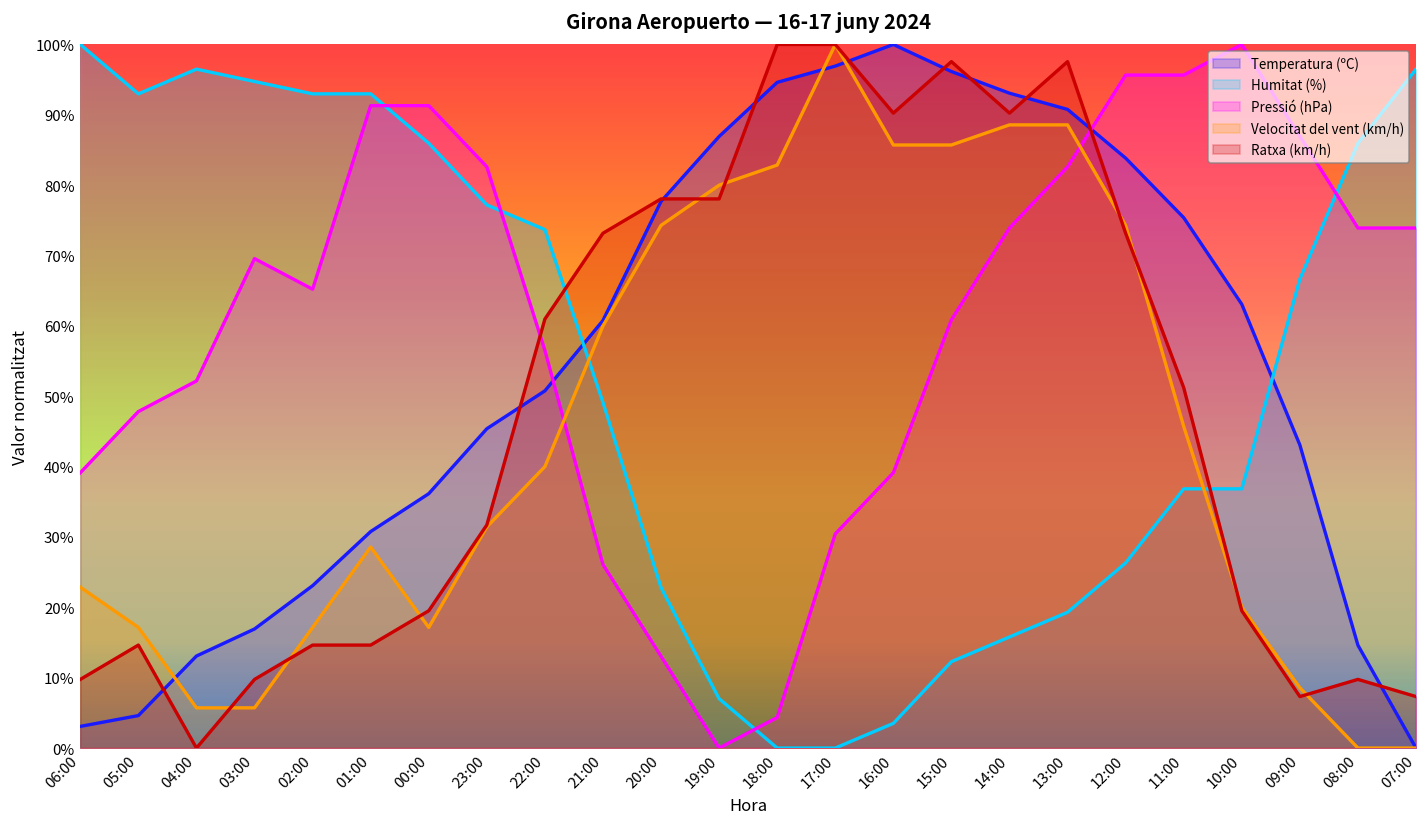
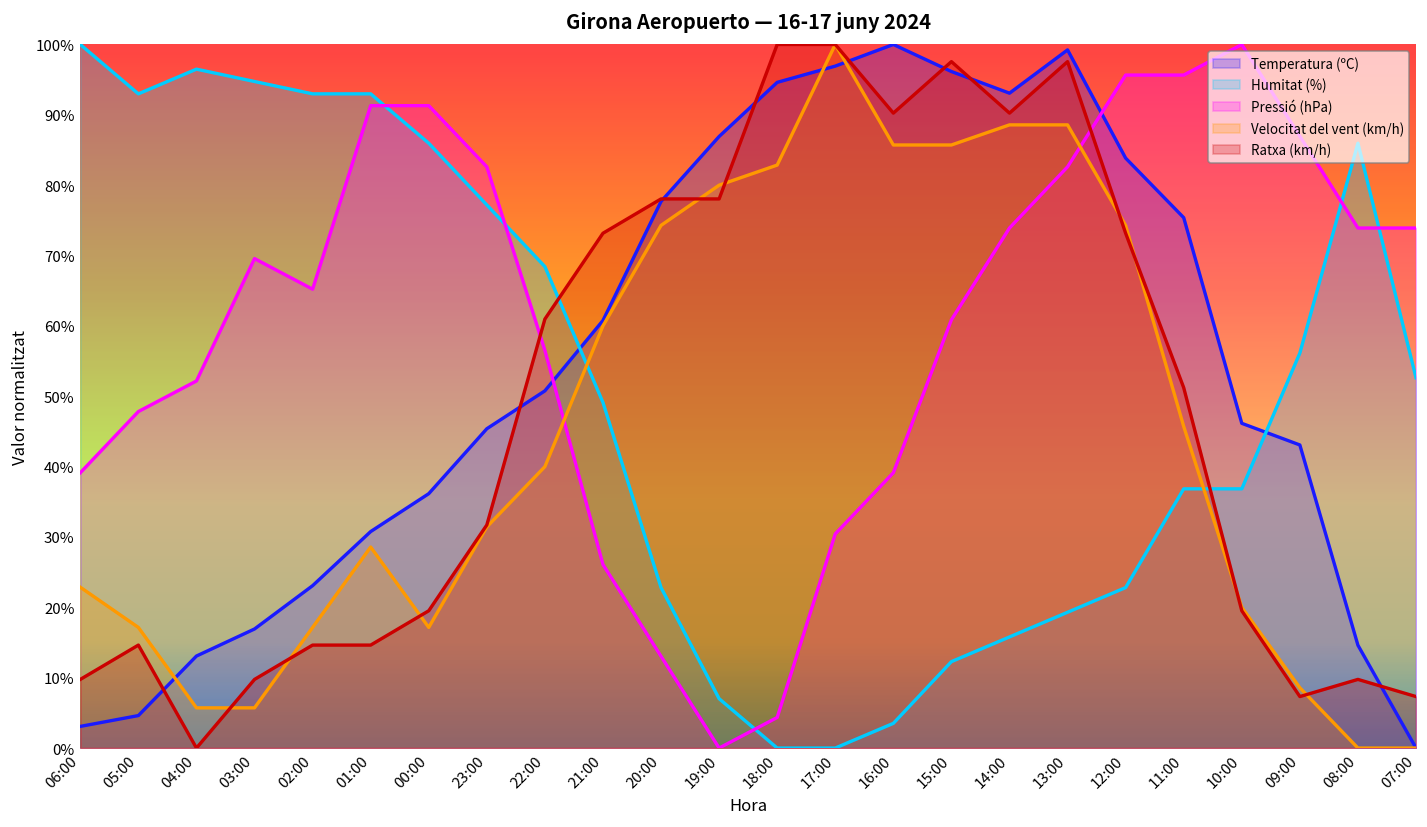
Humitat (%), 22:00: 74% -> 68%
Temperatura (ºC), 13:00: 91% -> 99%
Humitat (%), 12:00: 26% -> 23%
Temperatura (ºC), 10:00: 63% -> 46%
Humitat (%), 09:00: 67% -> 56%
Humitat (%), 07:00: 96% -> 53%
